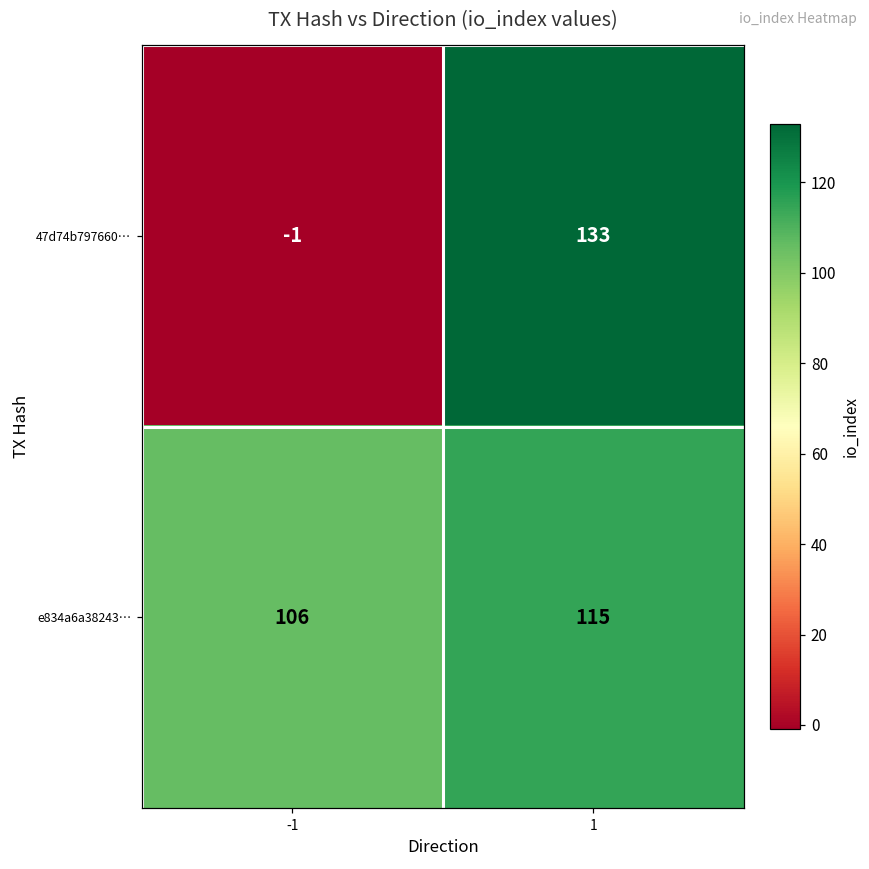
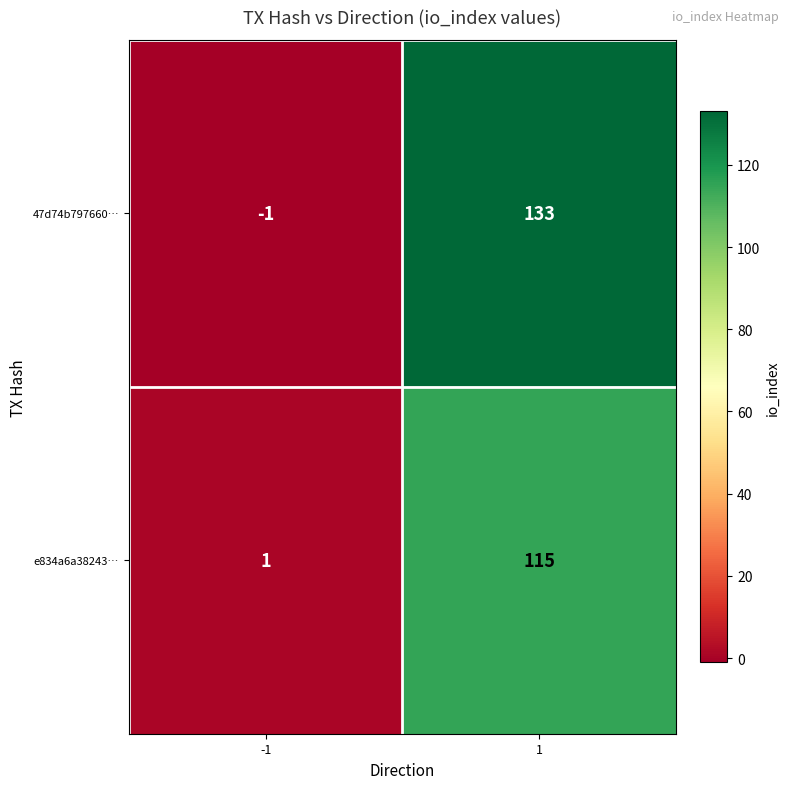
e834a6a38243…, -1: 106 -> 1
